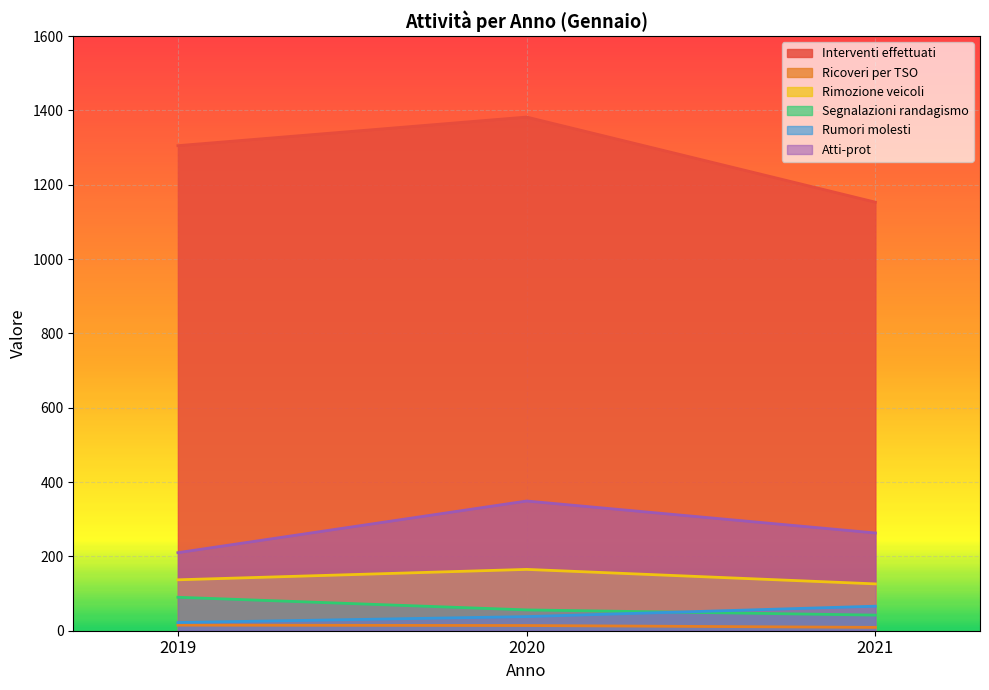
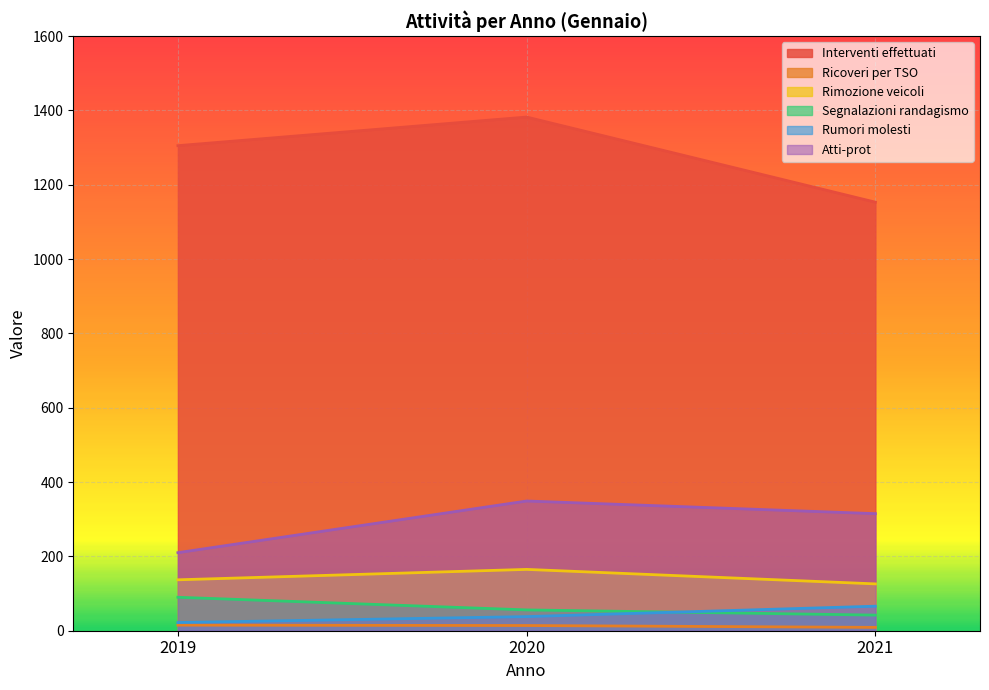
Atti-prot, 2021: 260 -> 320
